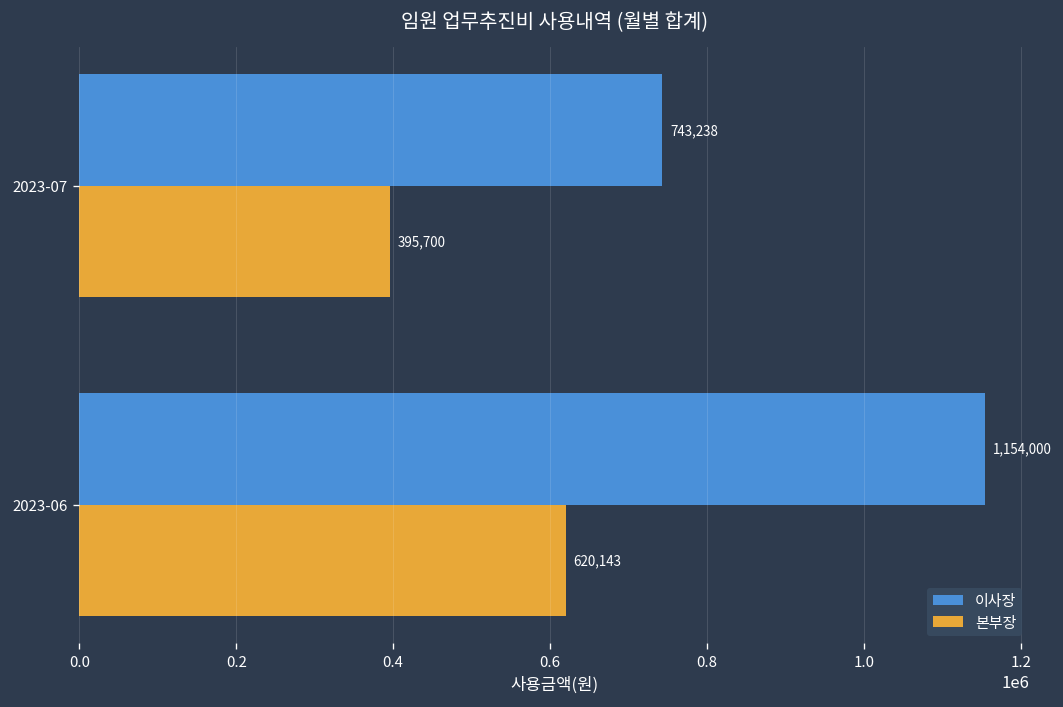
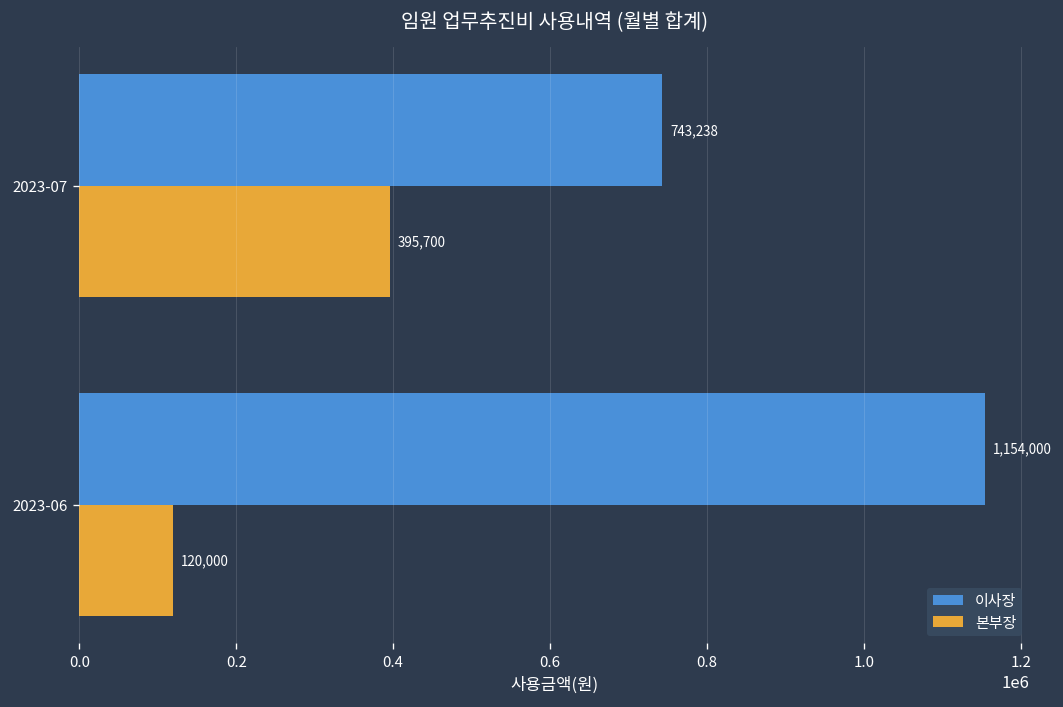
본부장, 2023-06: 620,143 -> 120,000
